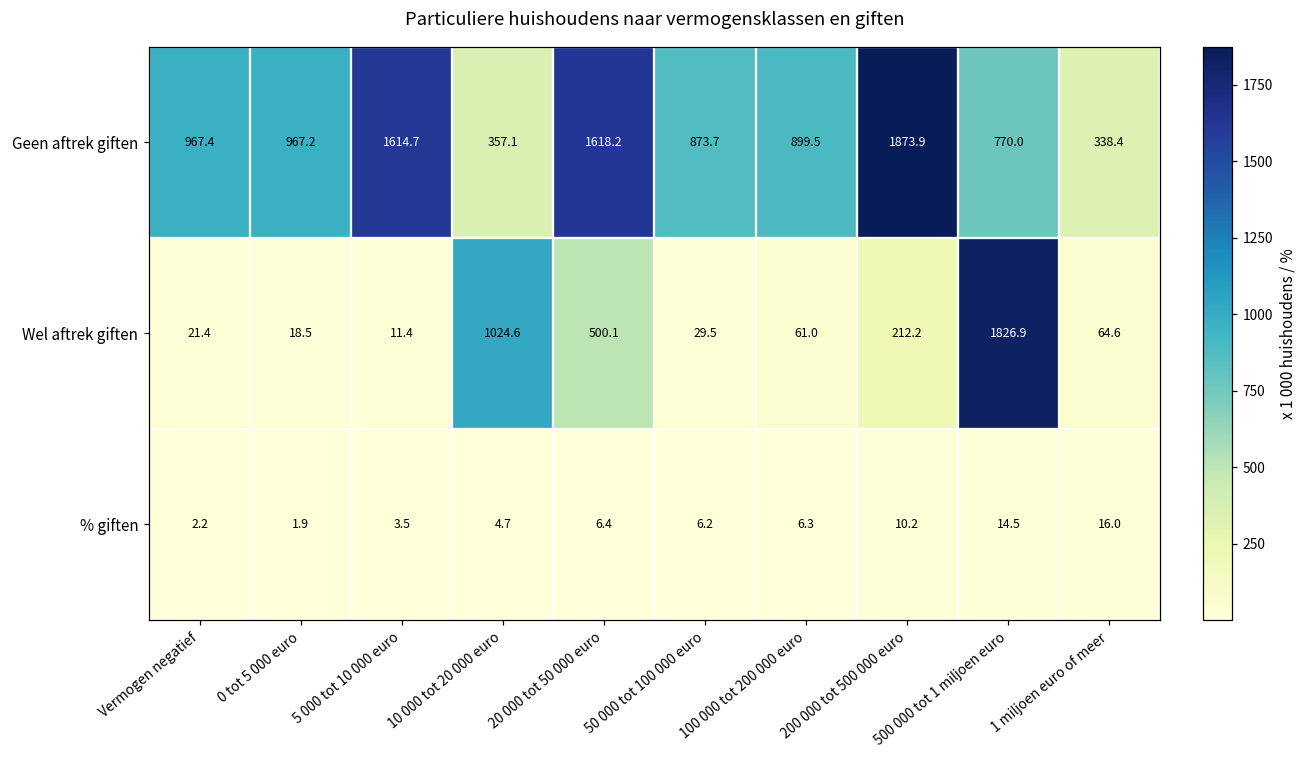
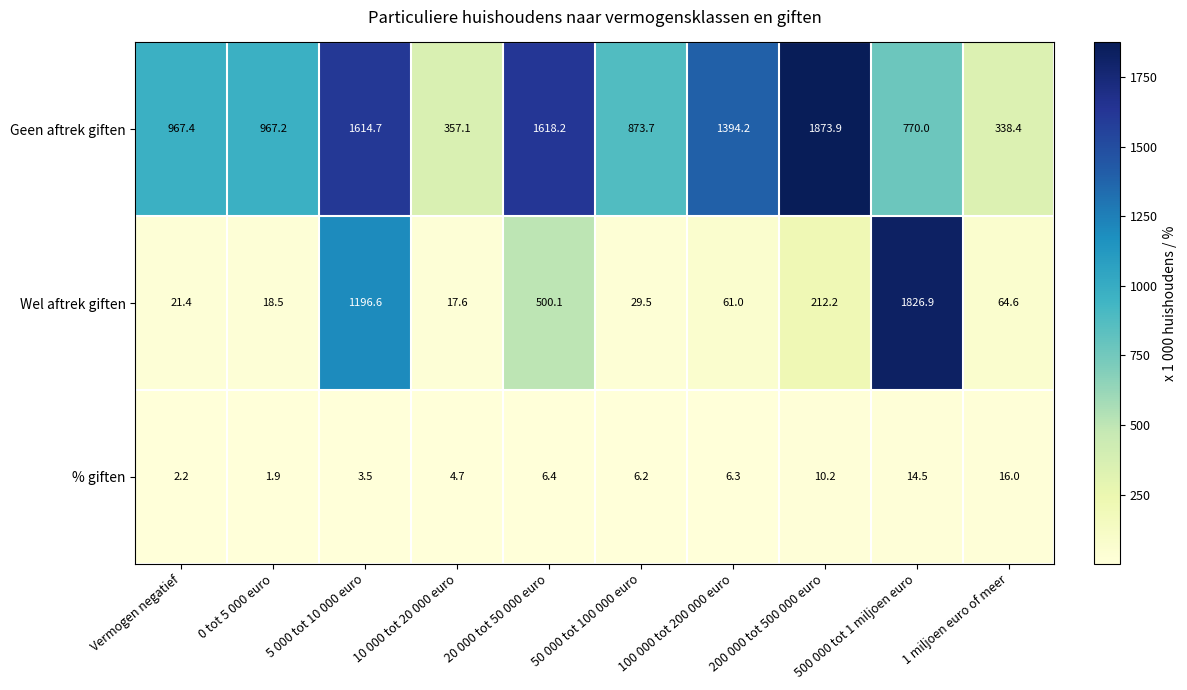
Geen aftrek giften, 100 000 tot 200 000 euro: 899.5 -> 1394.2
Wel aftrek giften, 5 000 tot 10 000 euro: 11.4 -> 1196.6
Wel aftrek giften, 10 000 tot 20 000 euro: 1024.6 -> 17.6
